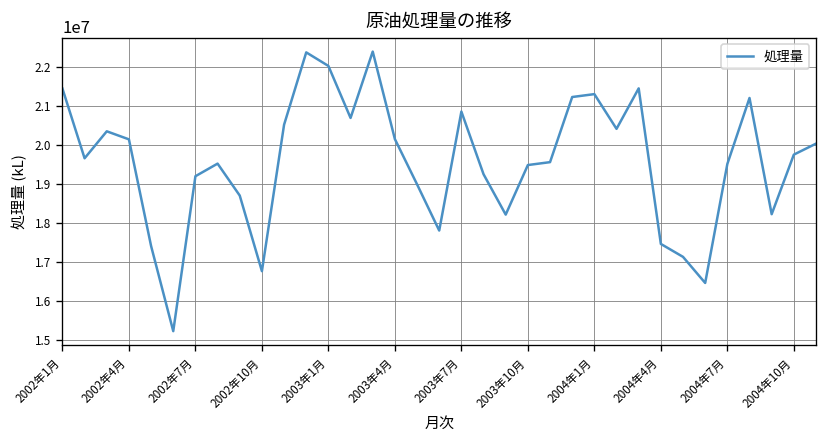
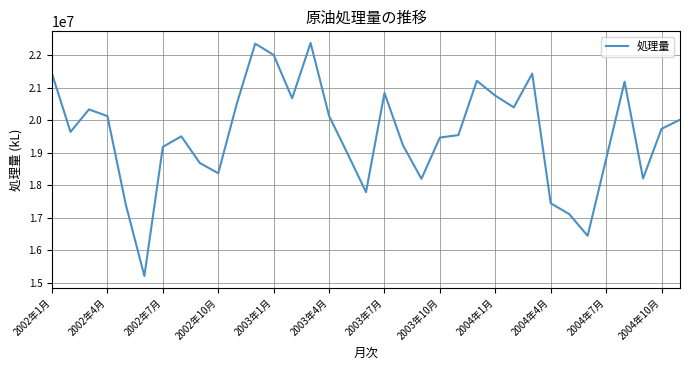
2002年10月: 16800000 -> 18400000
2004年1月: 21300000 -> 20800000
2004年7月: 19500000 -> 18800000
